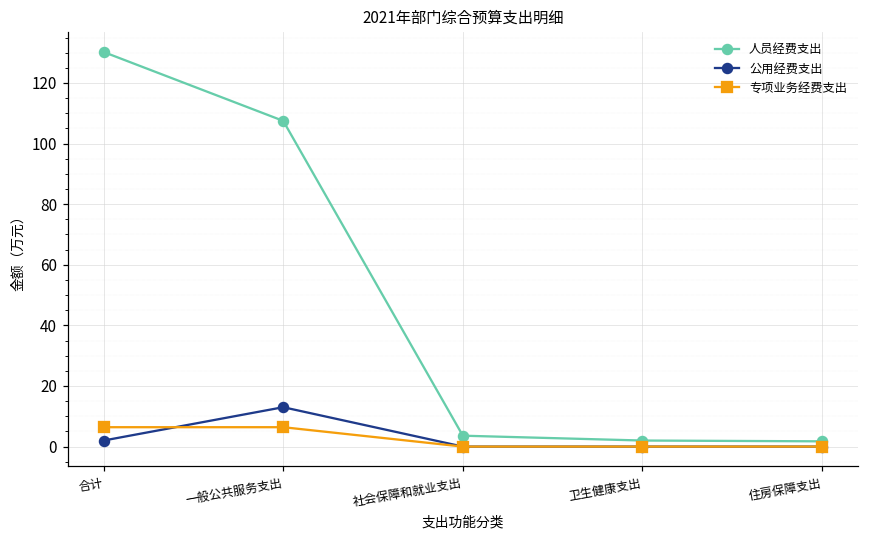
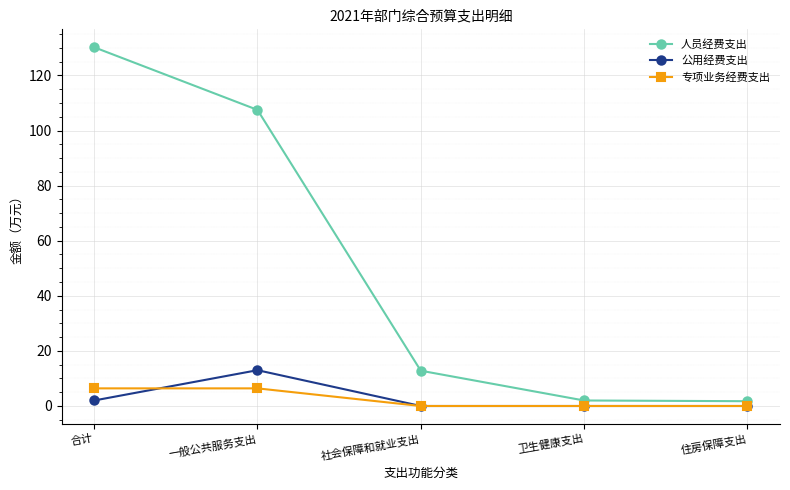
人员经费支出, 社会保障和就业支出: 4 -> 13
